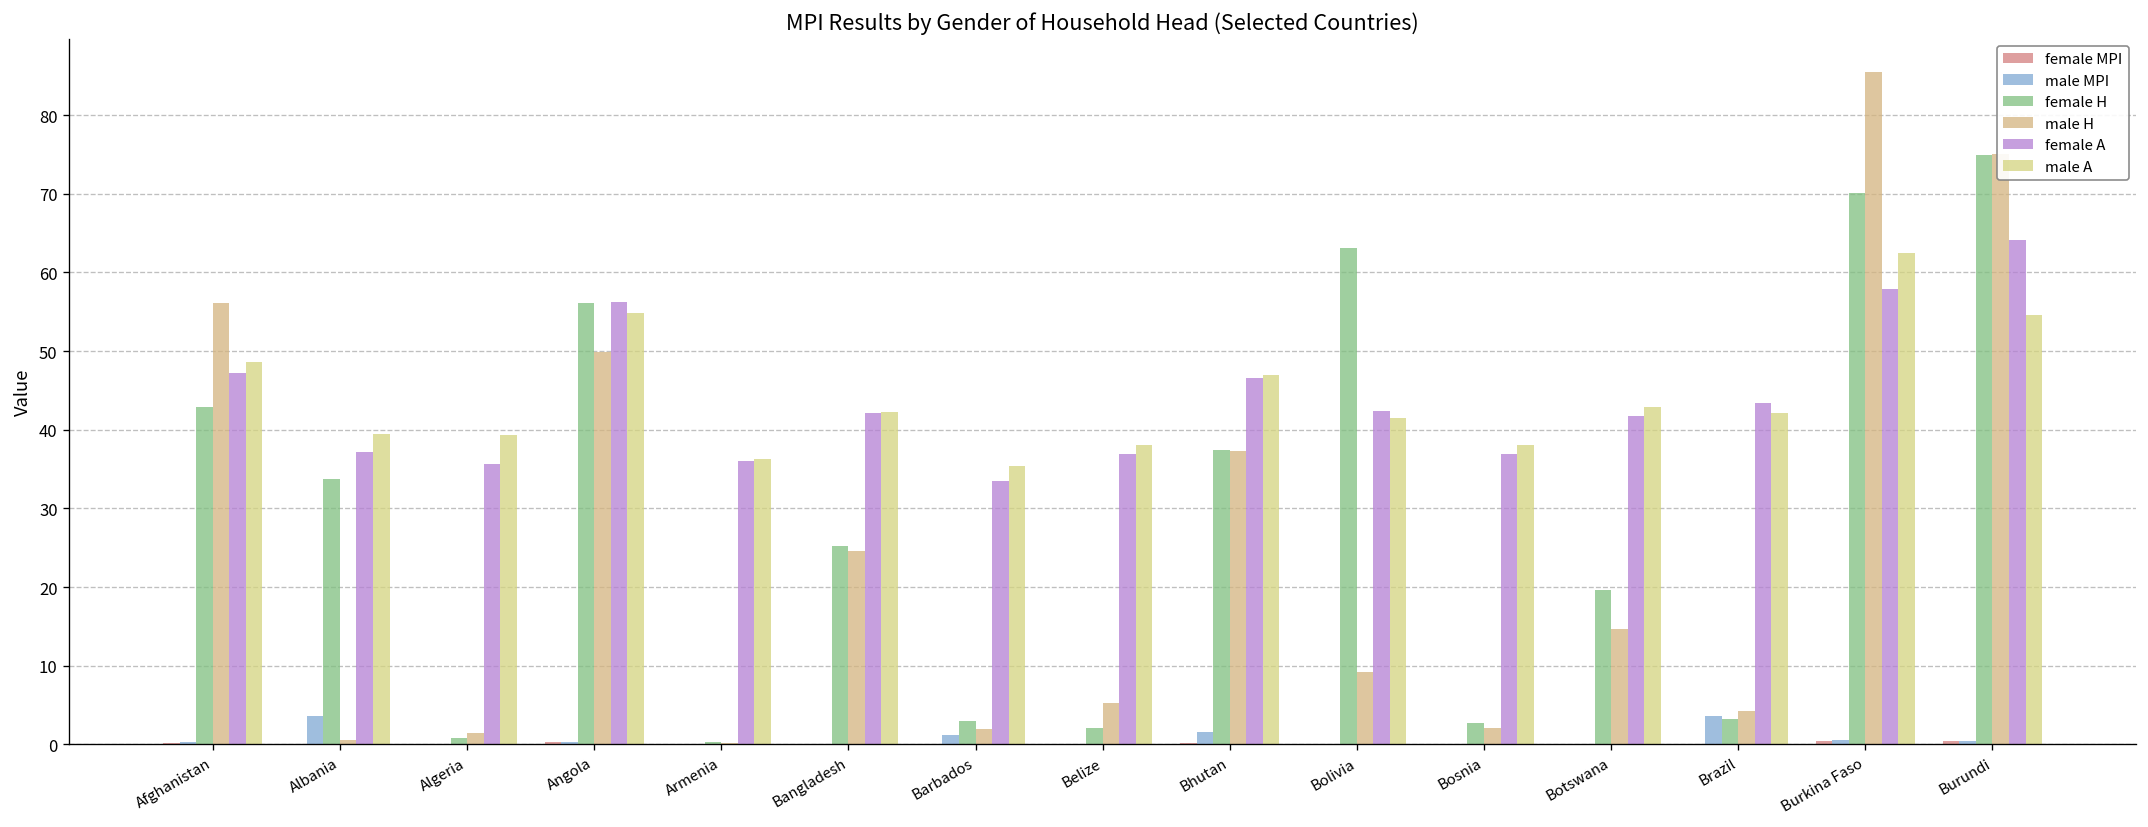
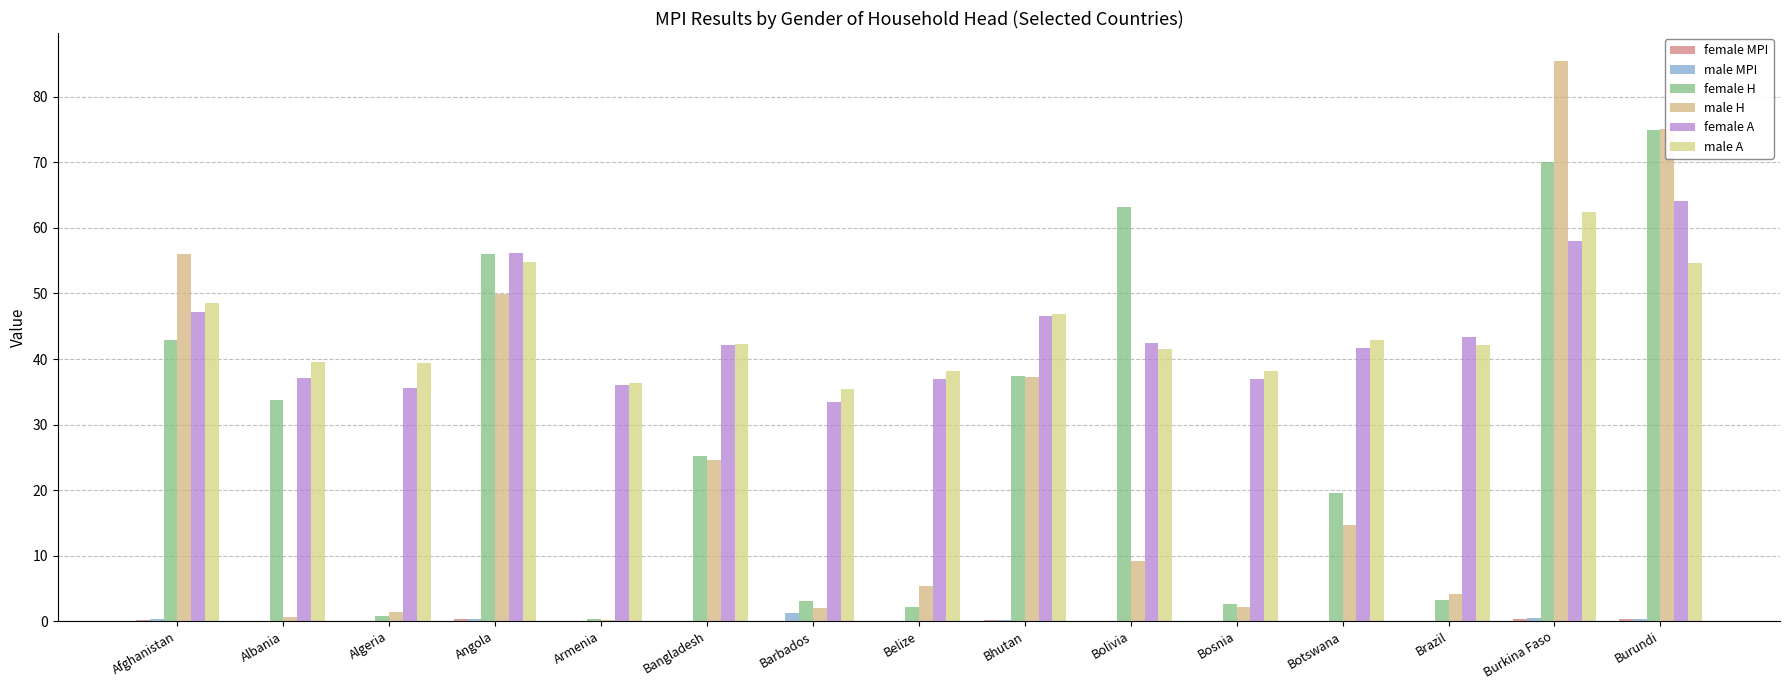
male MPI, Albania: 4 -> 0
male MPI, Bhutan: 2 -> 0
male MPI, Brazil: 4 -> 0
